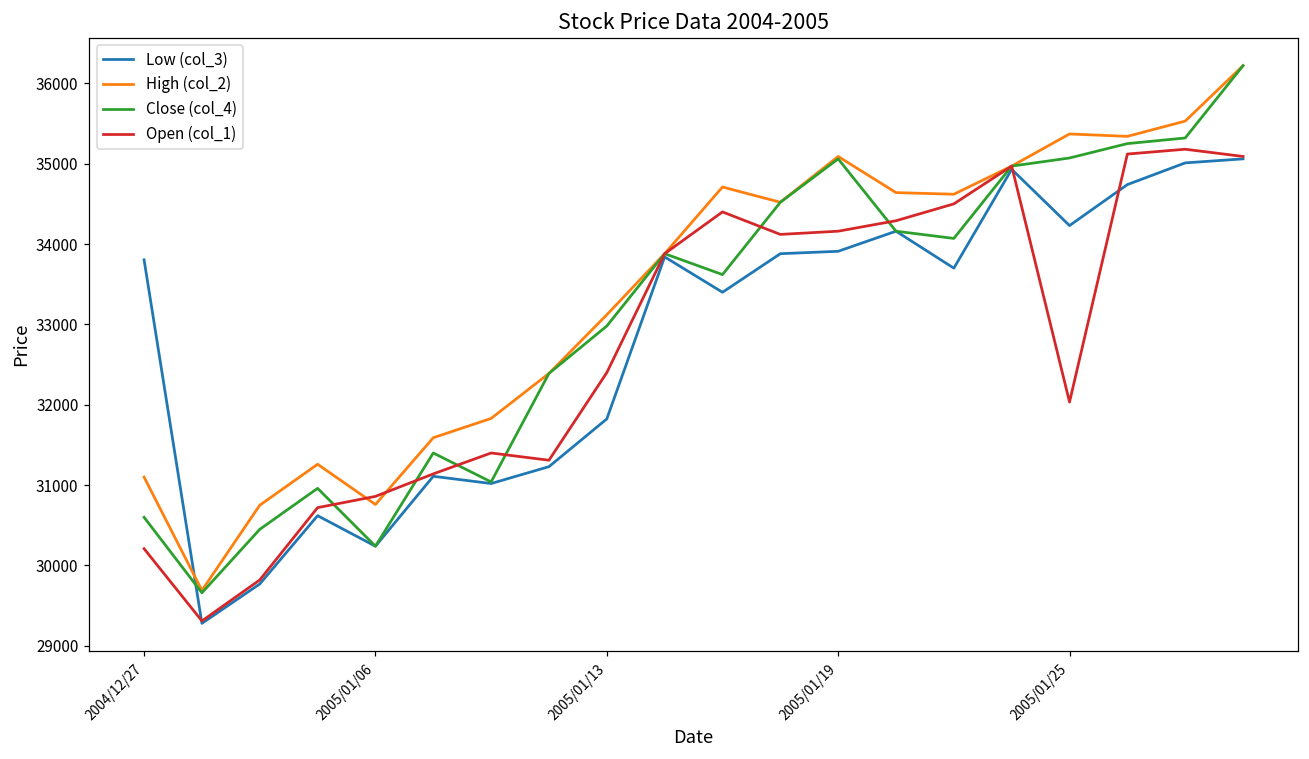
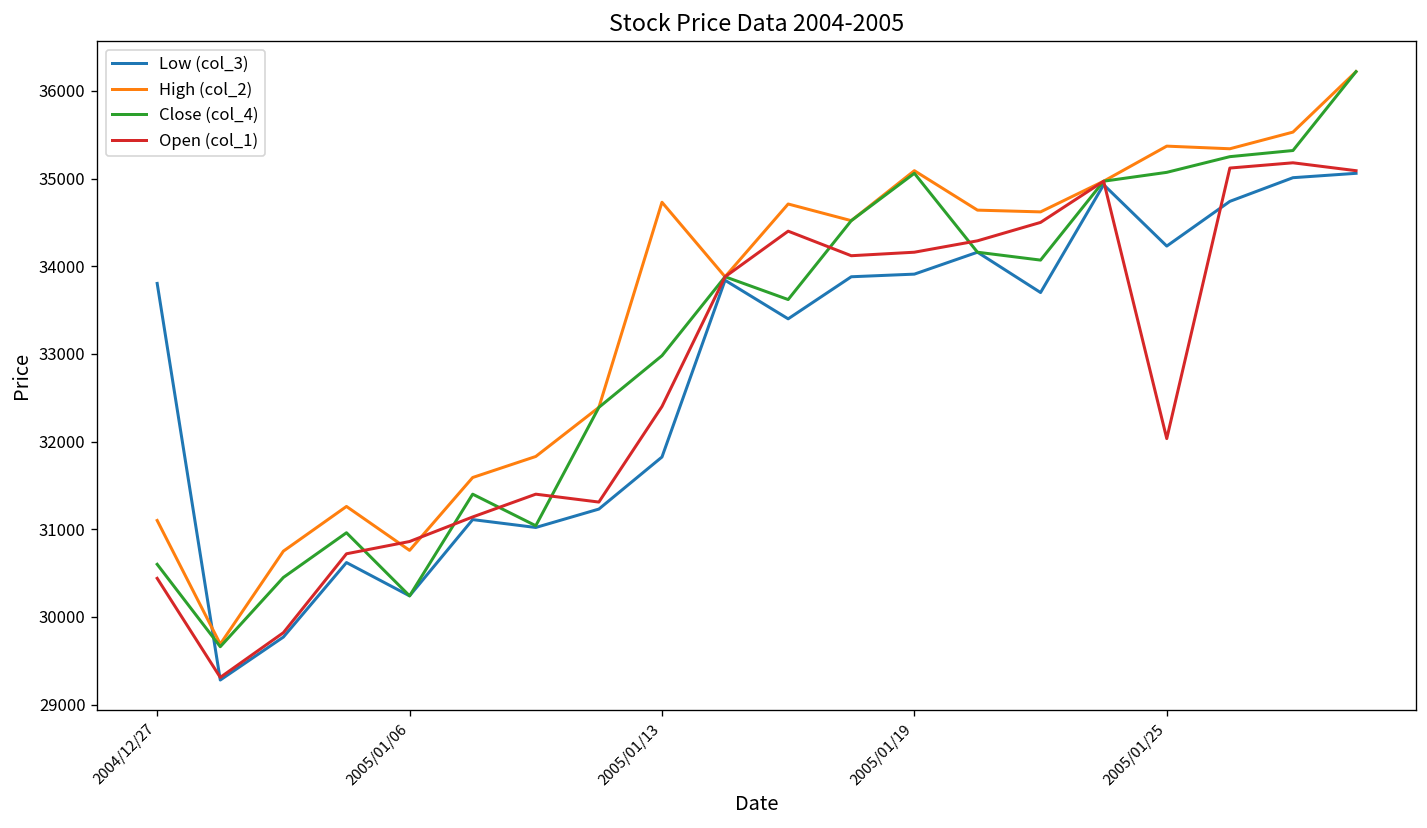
Open (col_1), 2004/12/27: 30200 -> 30400
High (col_2), 2005/01/13: 33100 -> 34700
